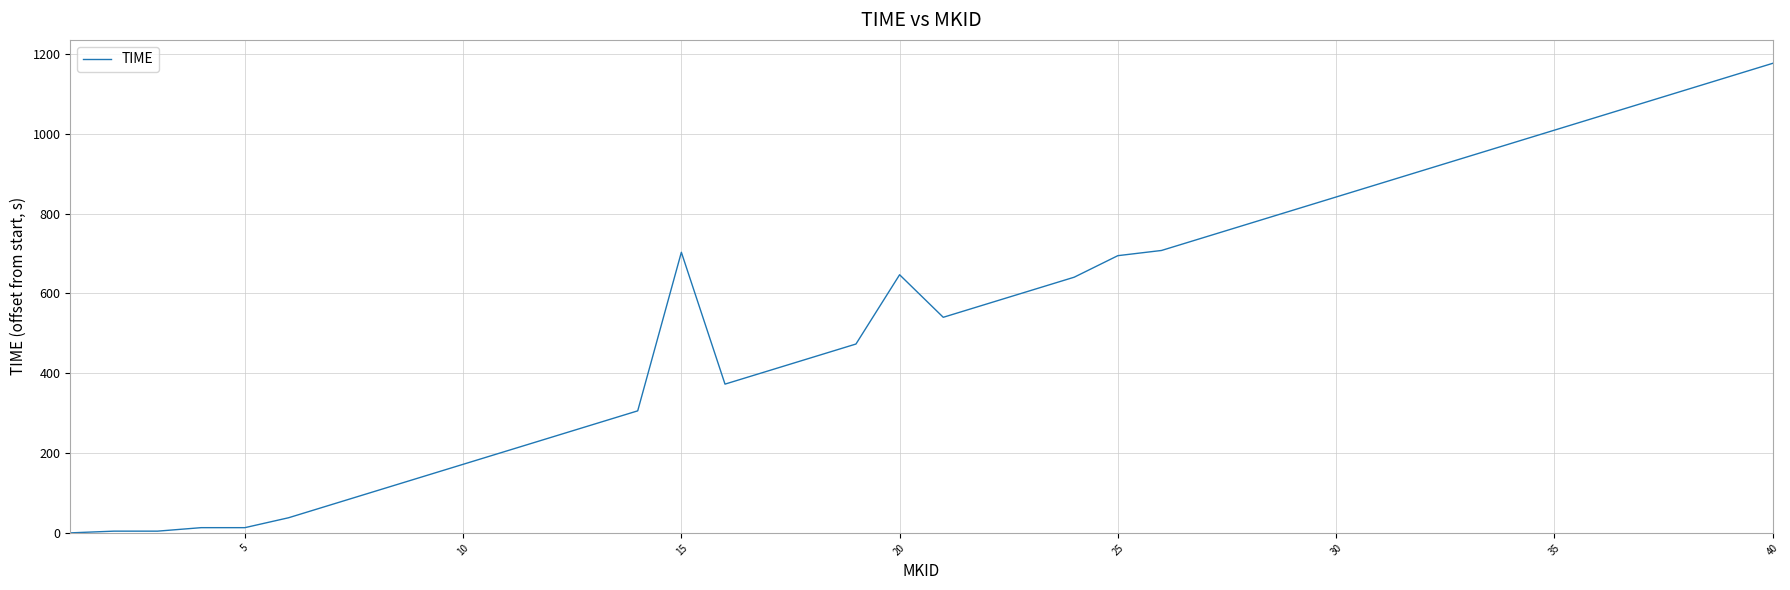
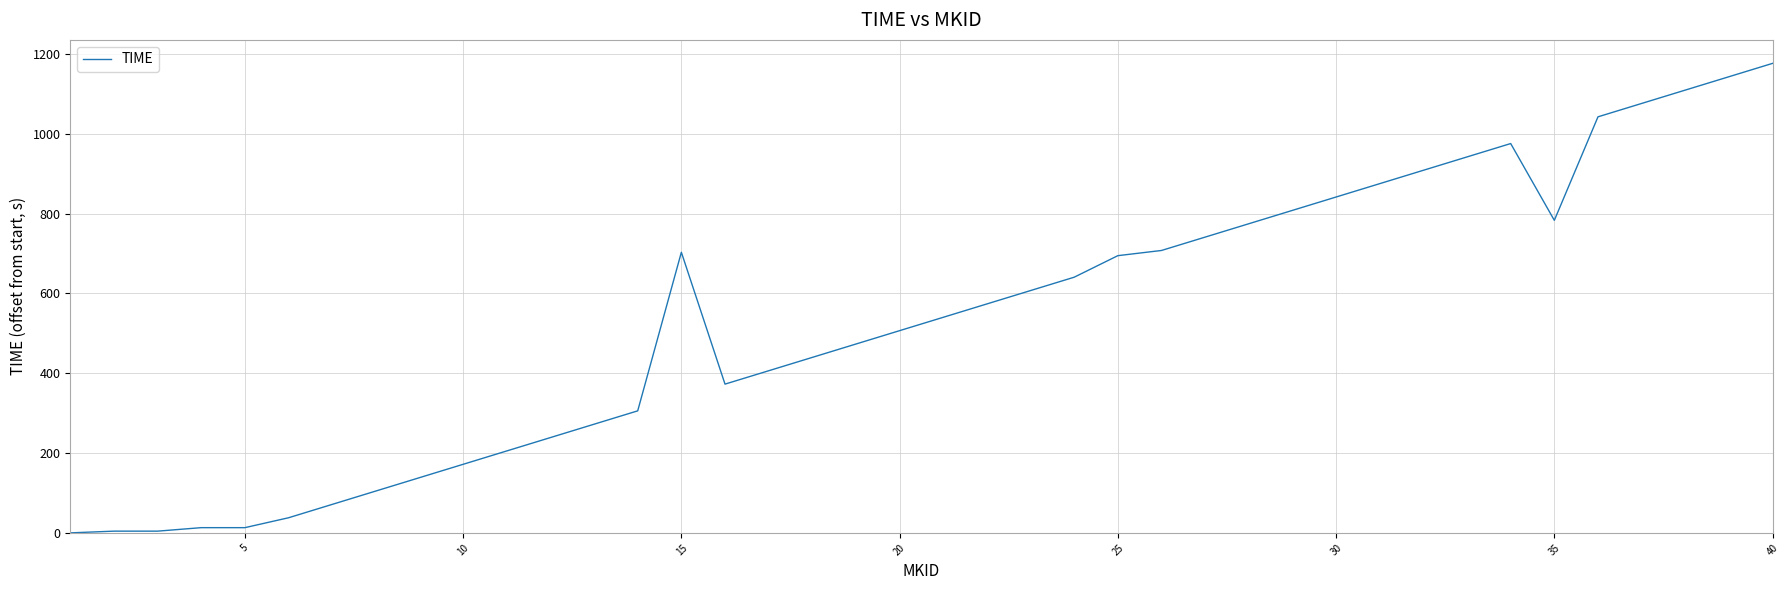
20: 650 -> 510
35: 1010 -> 780
